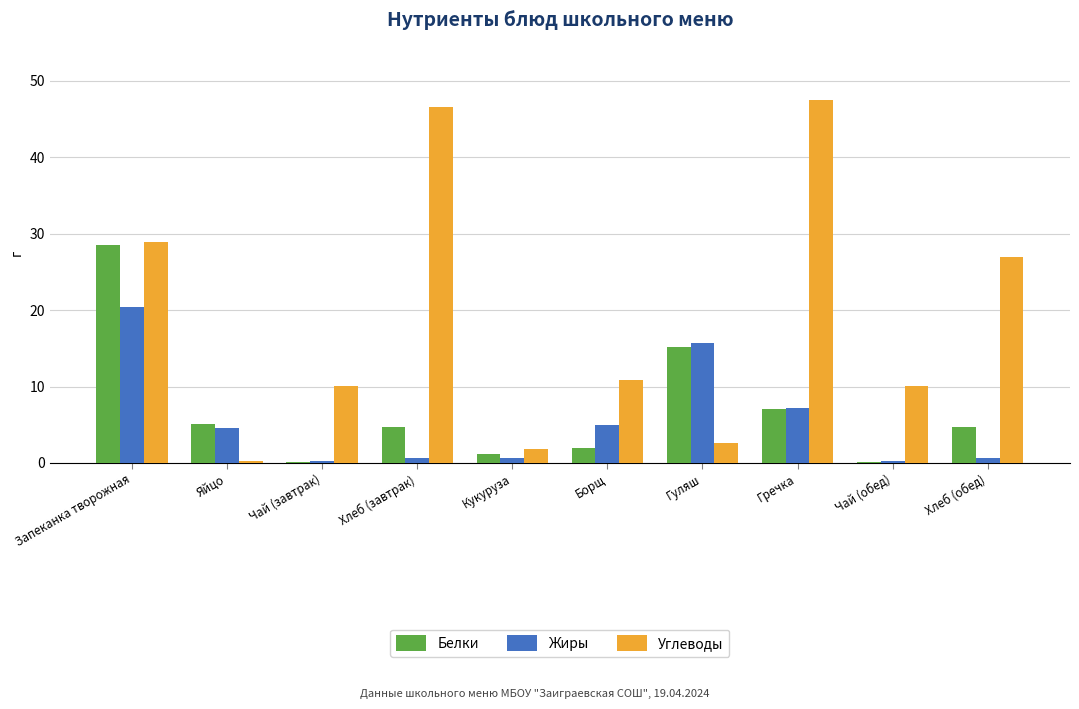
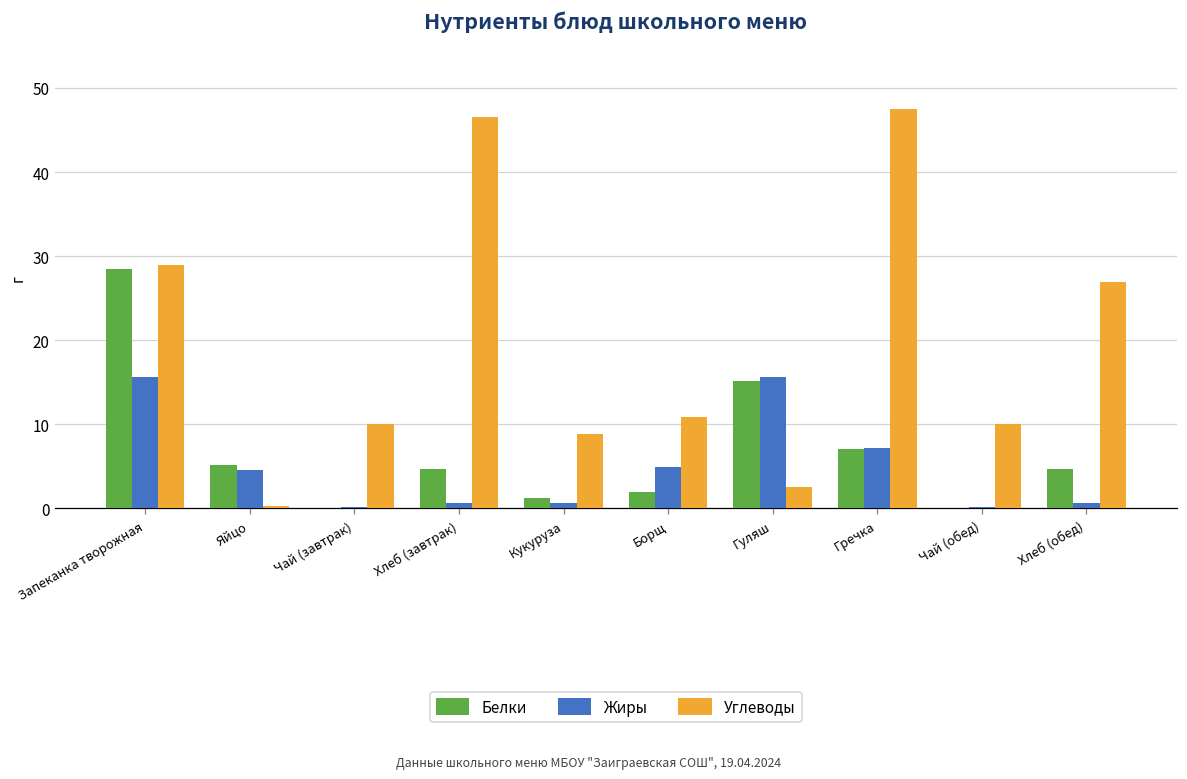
Жиры, Запеканка творожная: 20 -> 16
Углеводы, Кукуруза: 2 -> 9
